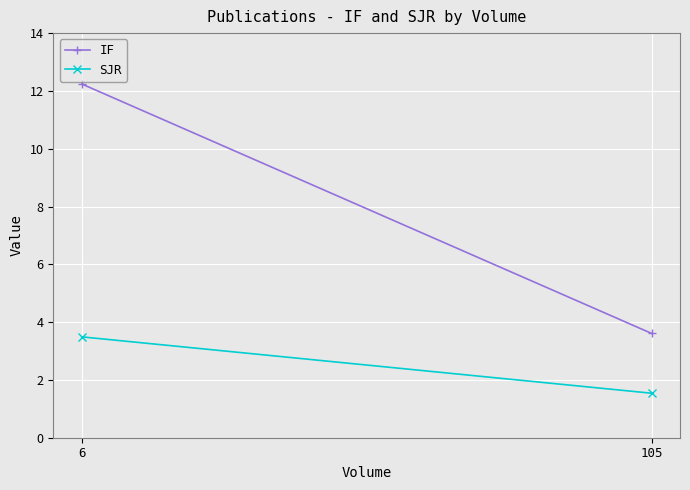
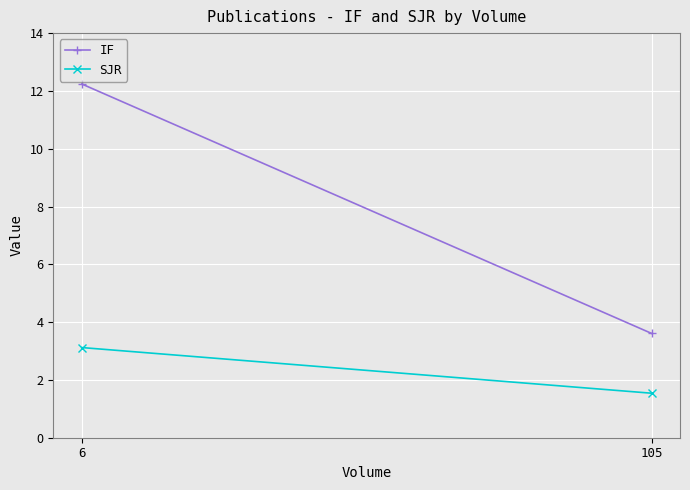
SJR, 6: 3.5 -> 3.1
